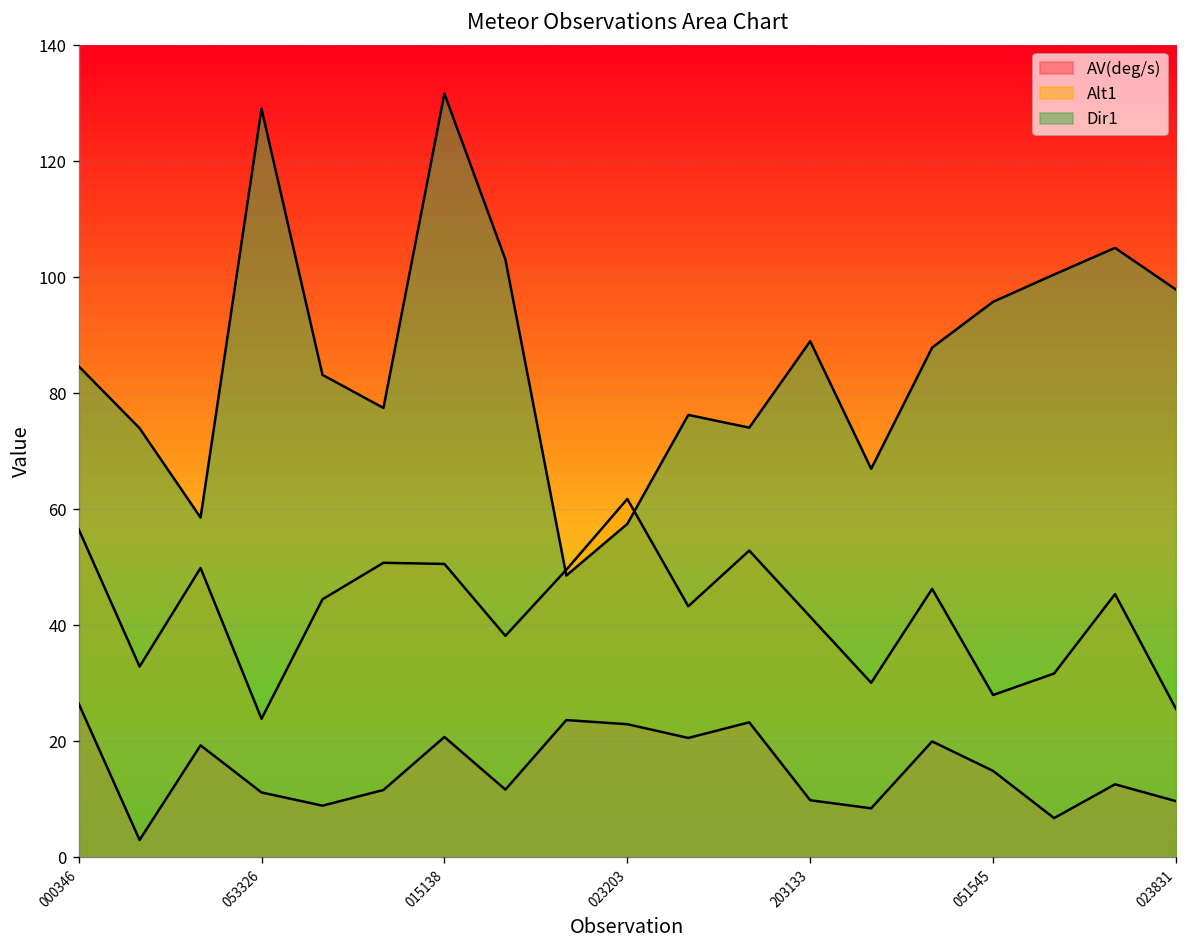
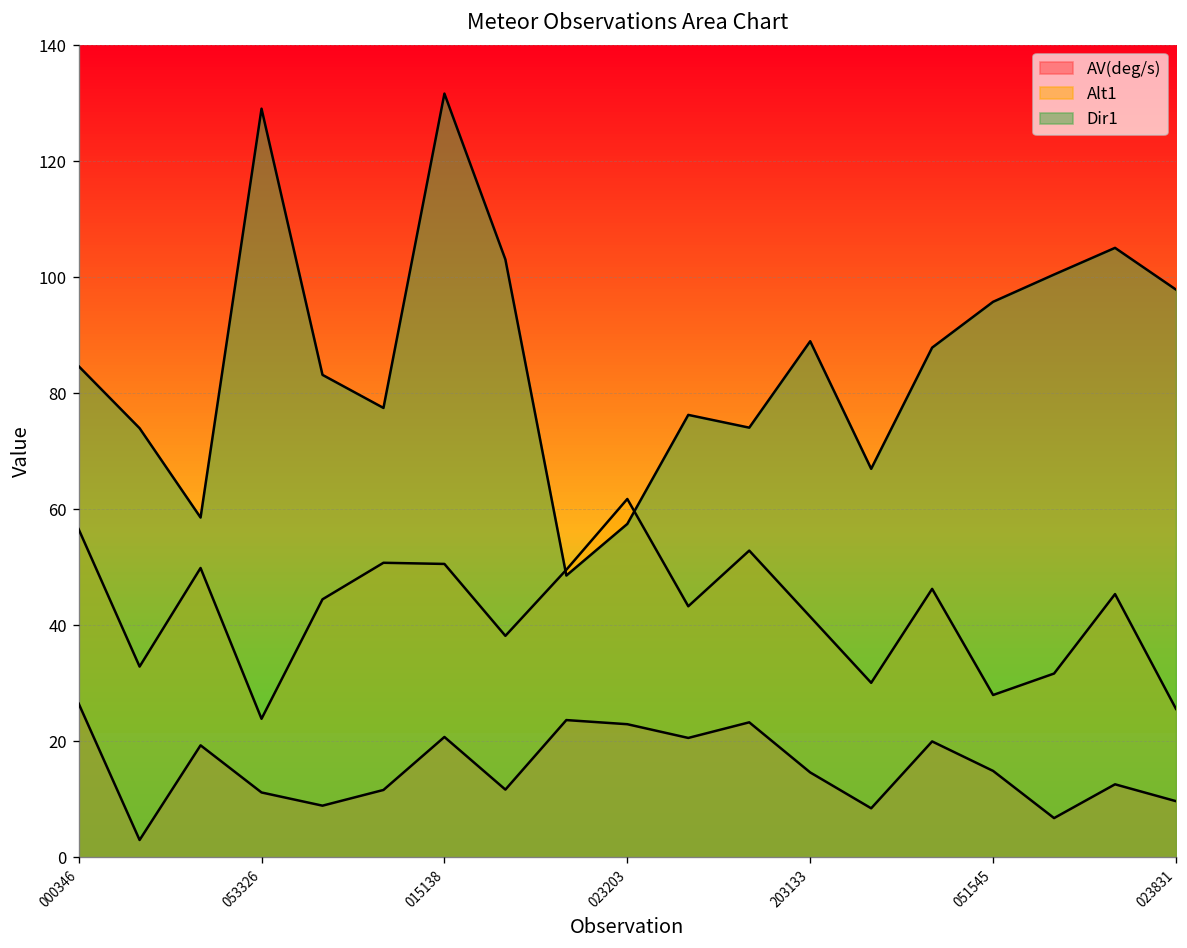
AV(deg/s), 203133: 10 -> 15
